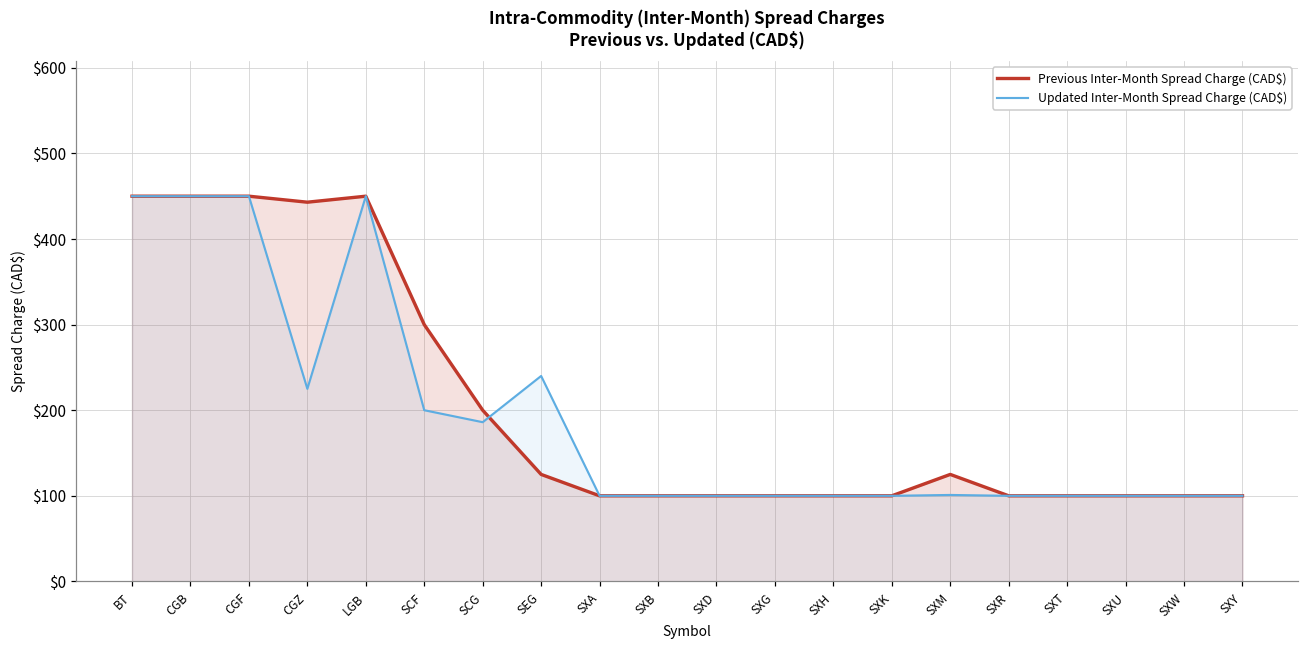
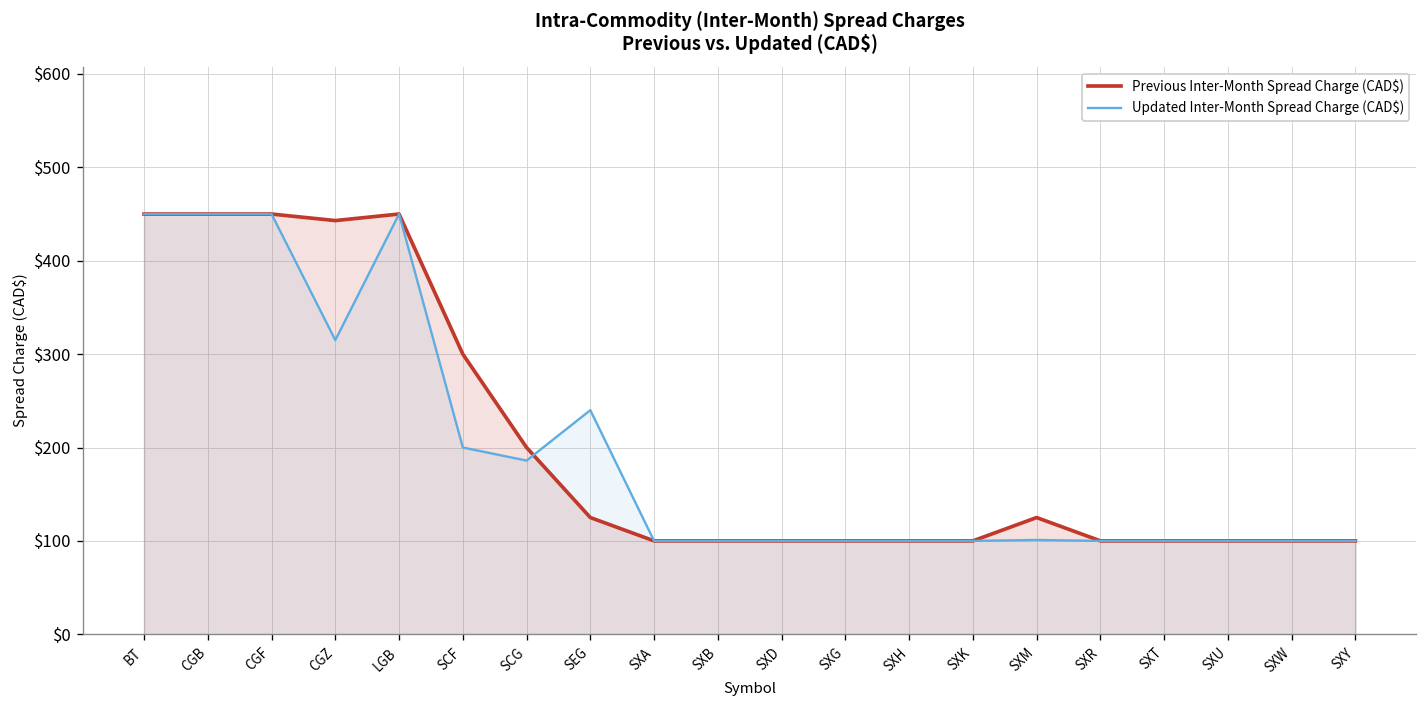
Updated Inter-Month Spread Charge (CAD$), CGZ: $230 -> $320
